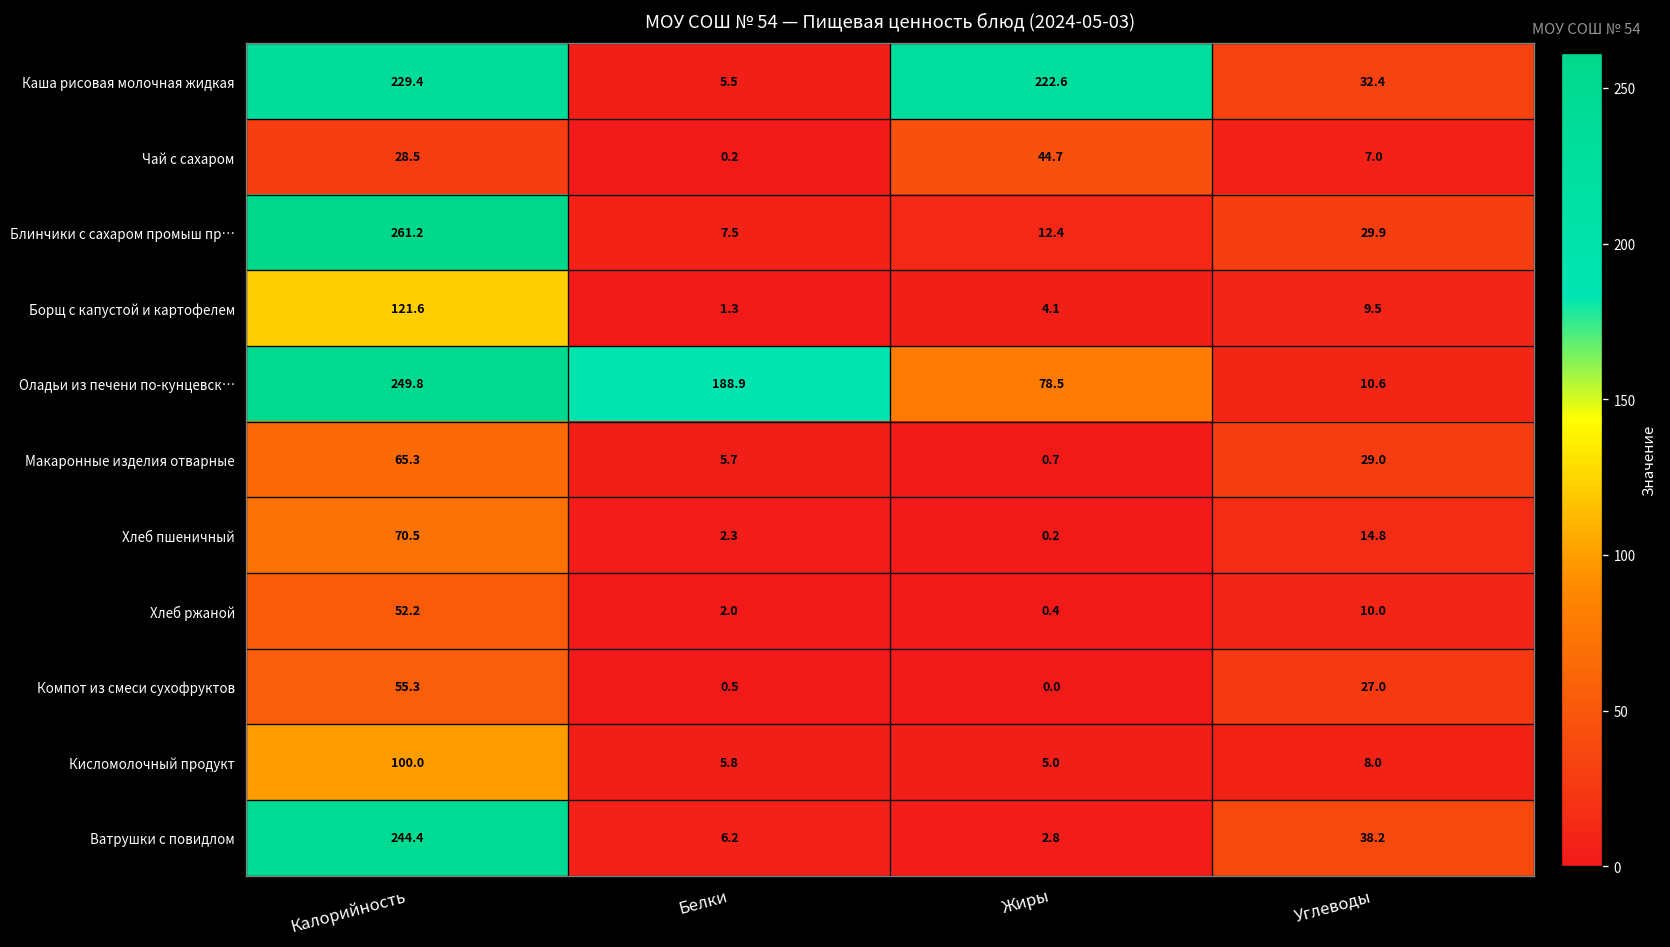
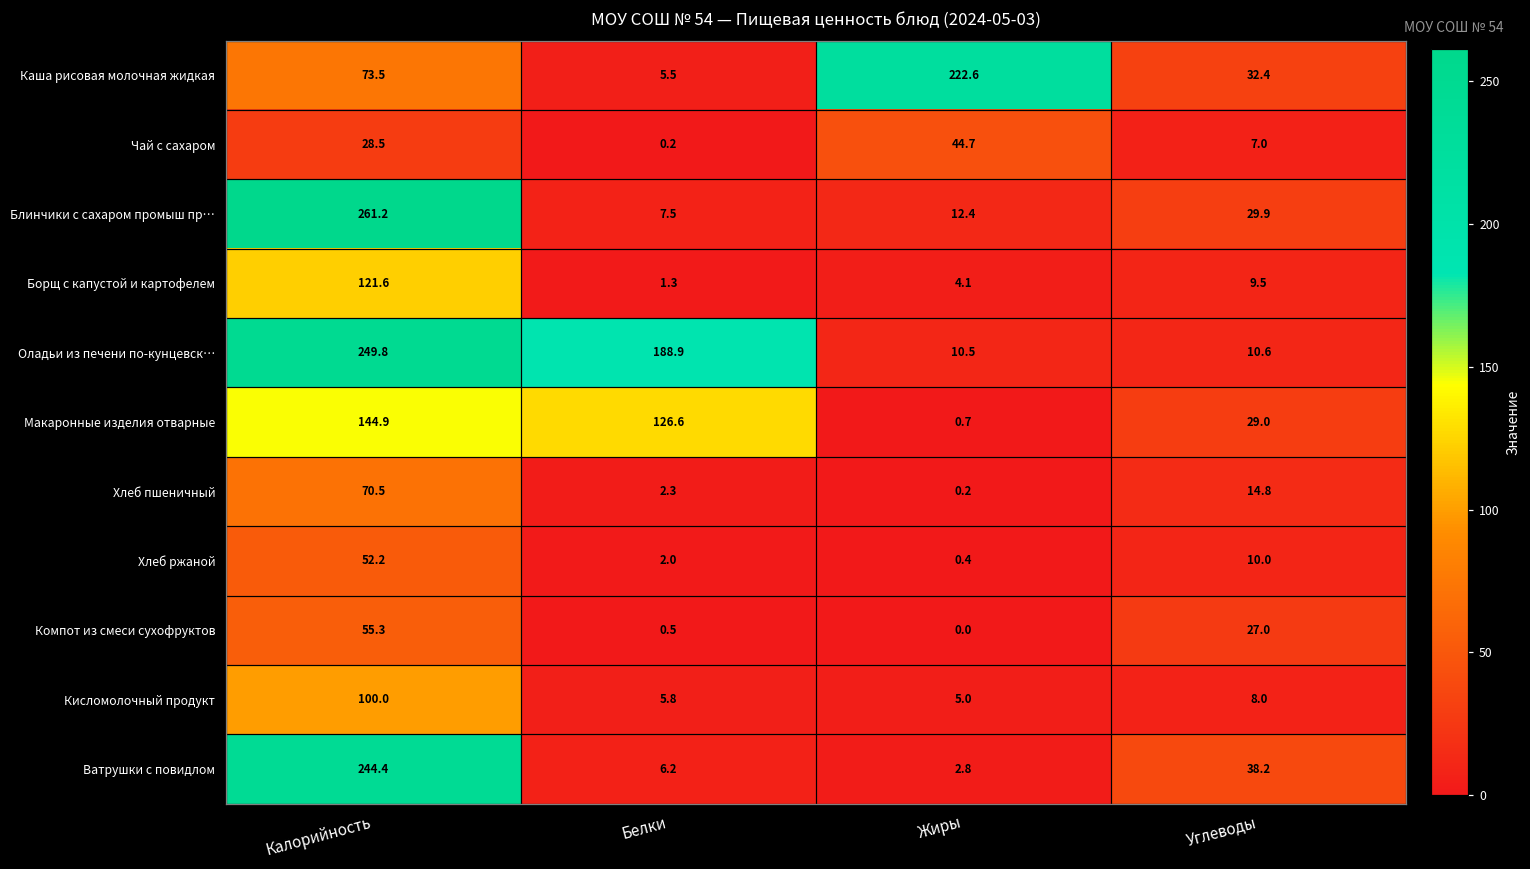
Каша рисовая молочная жидкая, Калорийность: 229.4 -> 73.5
Оладьи из печени по-кунцевск…, Жиры: 78.5 -> 10.5
Макаронные изделия отварные, Калорийность: 65.3 -> 144.9
Макаронные изделия отварные, Белки: 5.7 -> 126.6
